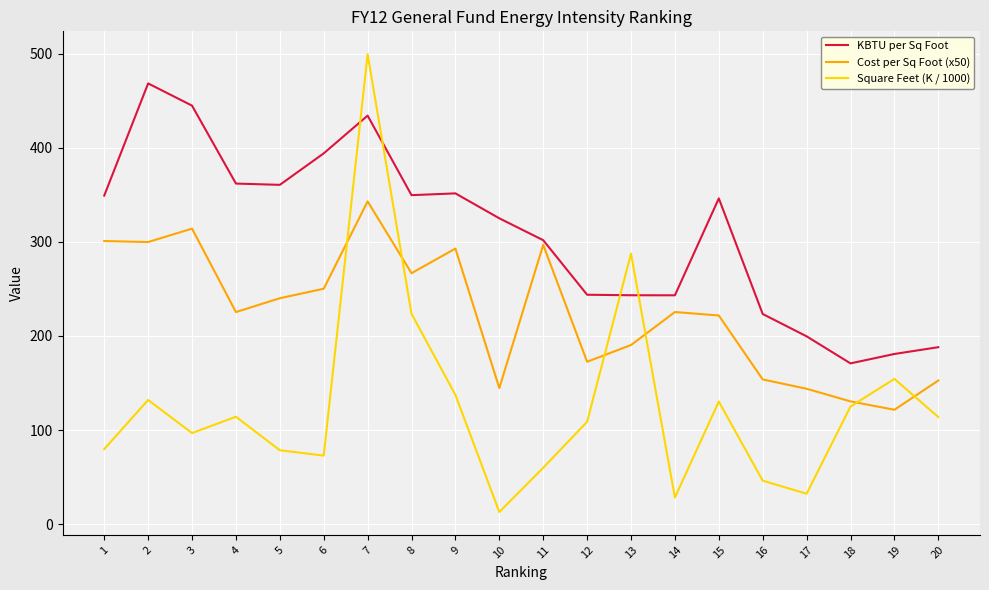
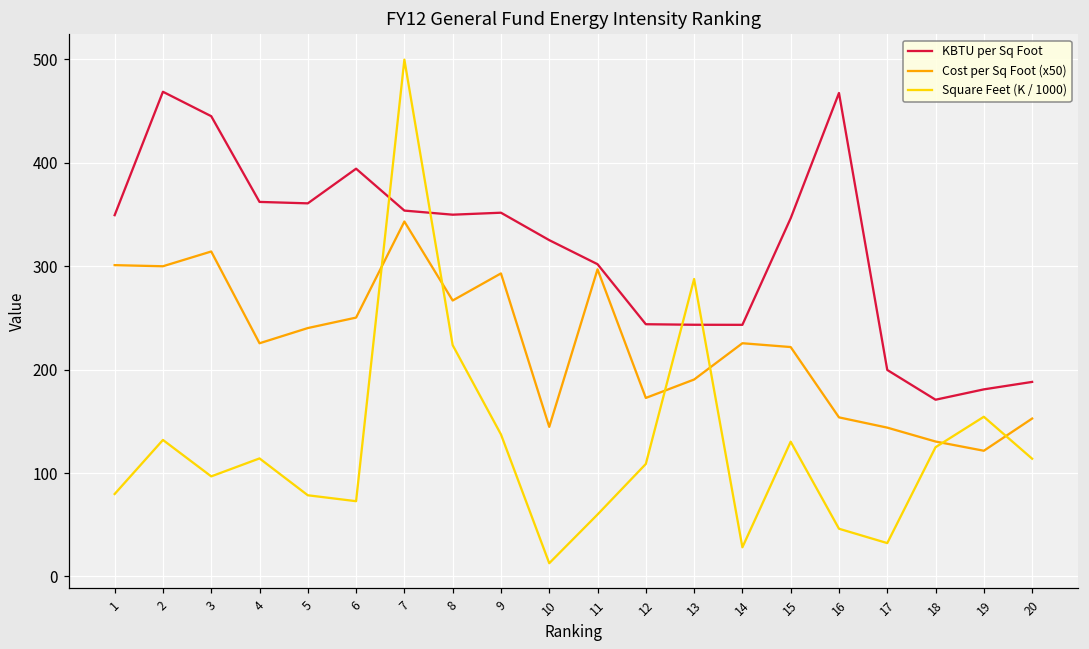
KBTU per Sq Foot, 7: 430 -> 350
KBTU per Sq Foot, 16: 220 -> 470
